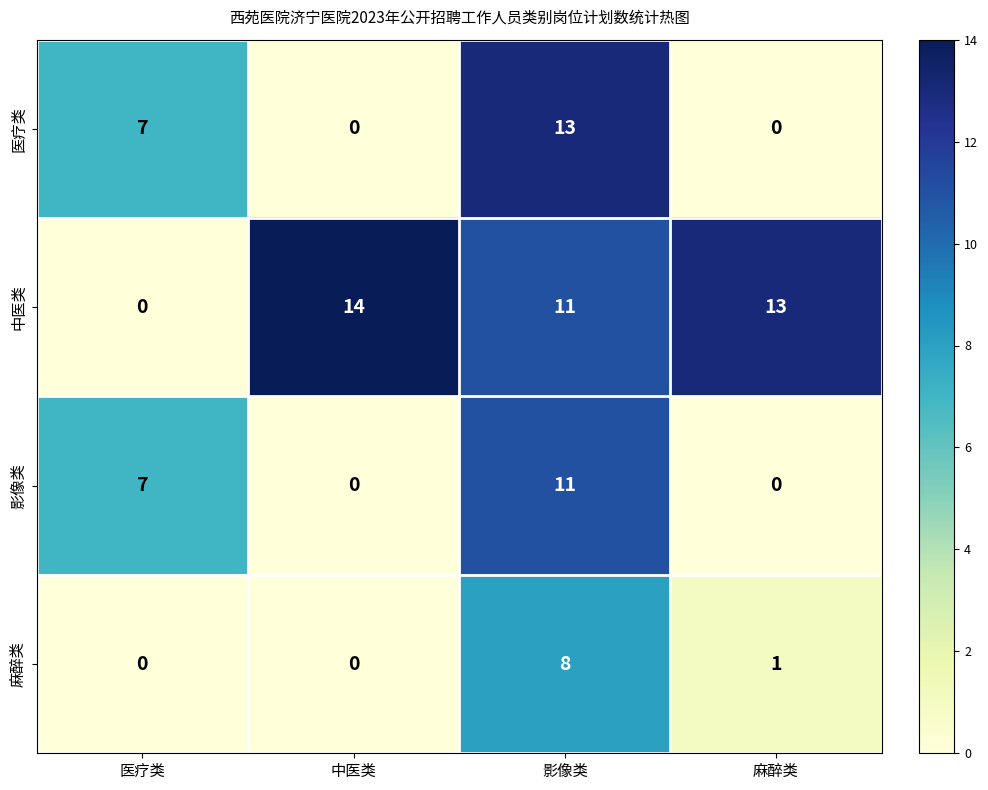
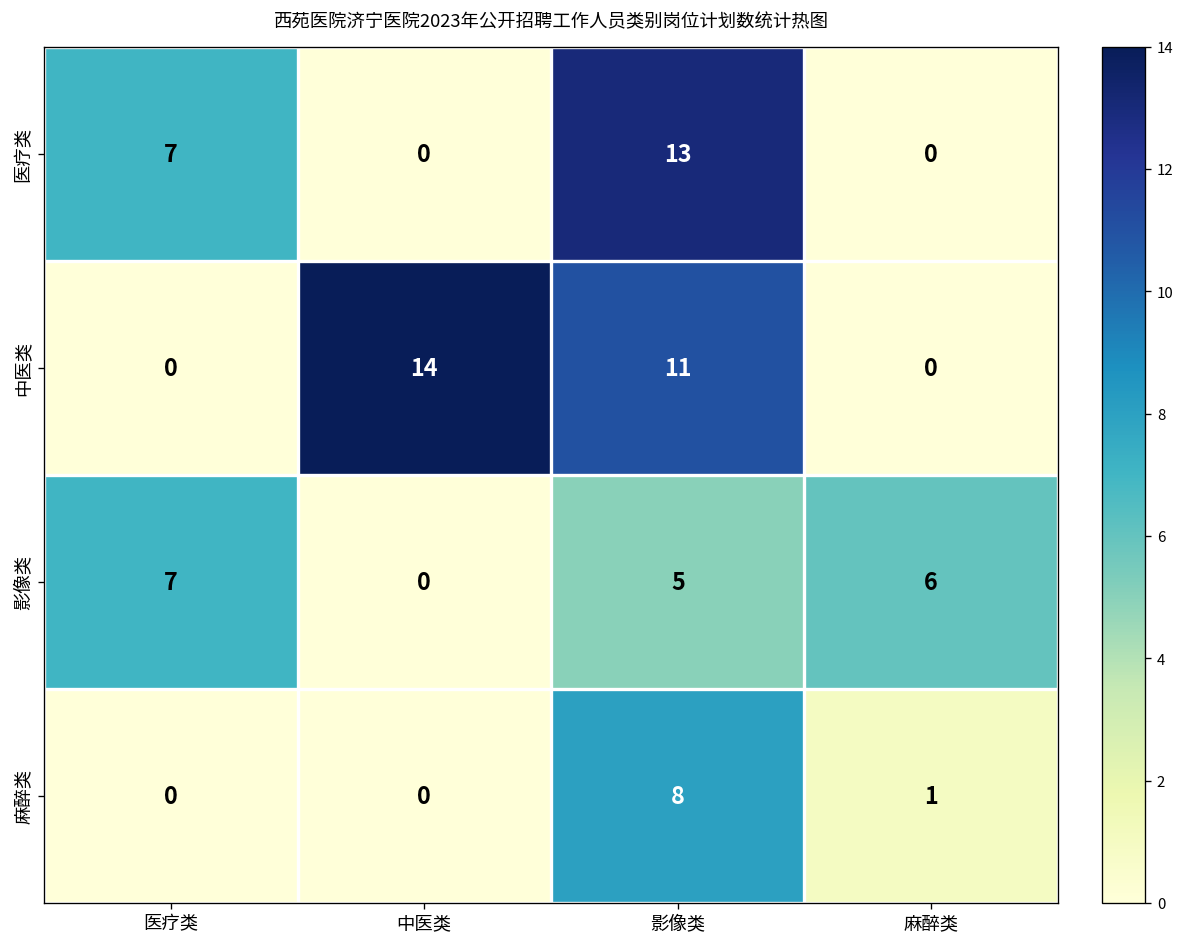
中医类, 麻醉类: 13 -> 0
影像类, 影像类: 11 -> 5
影像类, 麻醉类: 0 -> 6
